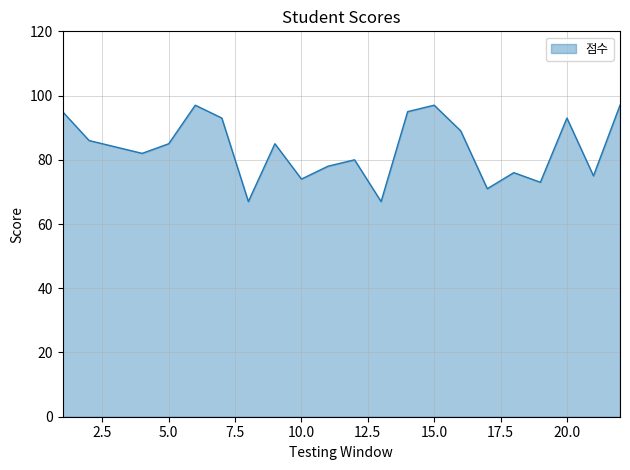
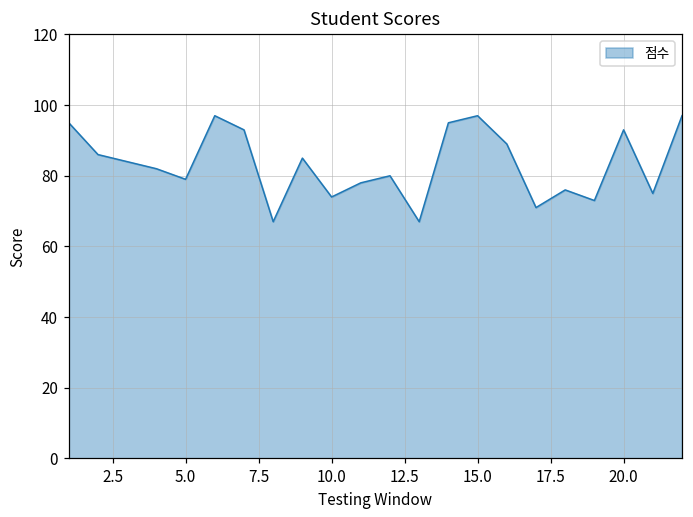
5.0: 85 -> 79
